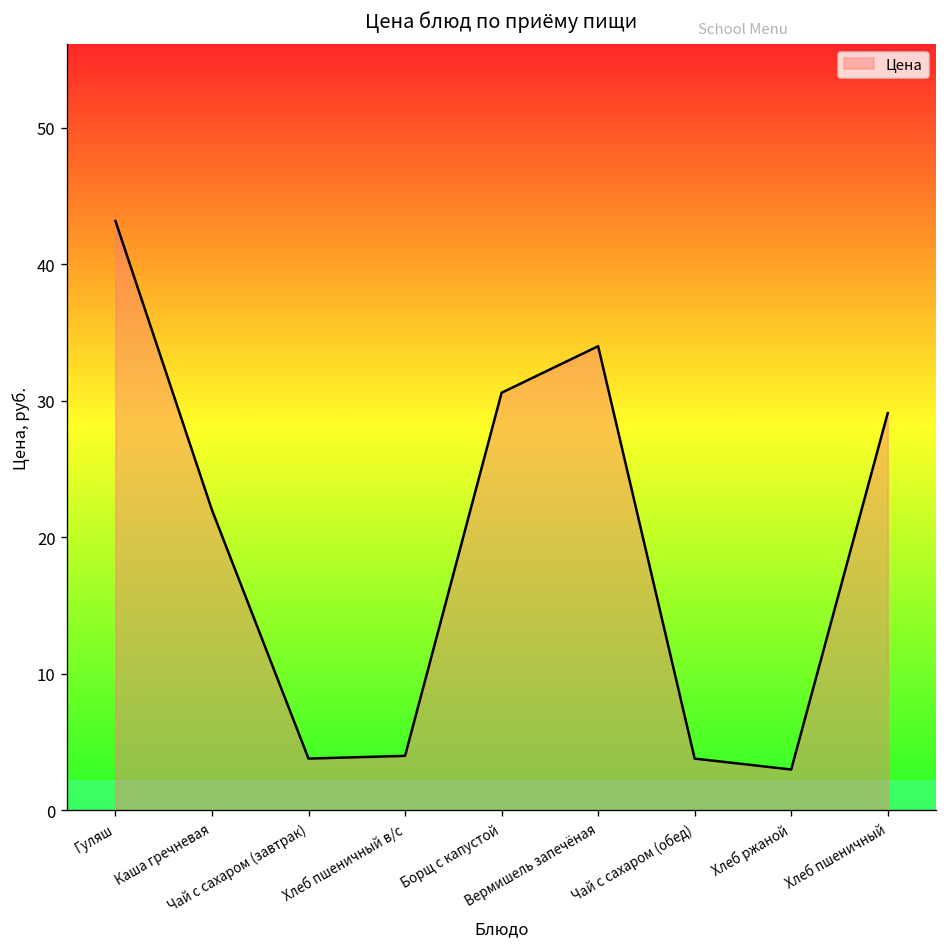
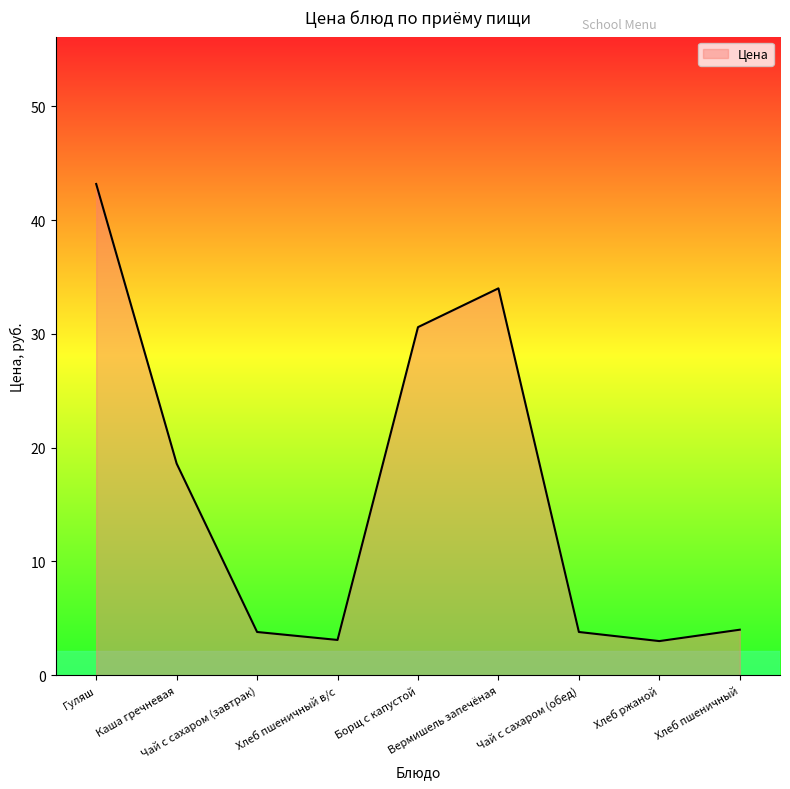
Каша гречневая: 22.0 -> 18.6
Хлеб пшеничный в/с: 4.0 -> 3.1
Хлеб пшеничный: 29.1 -> 4.0
